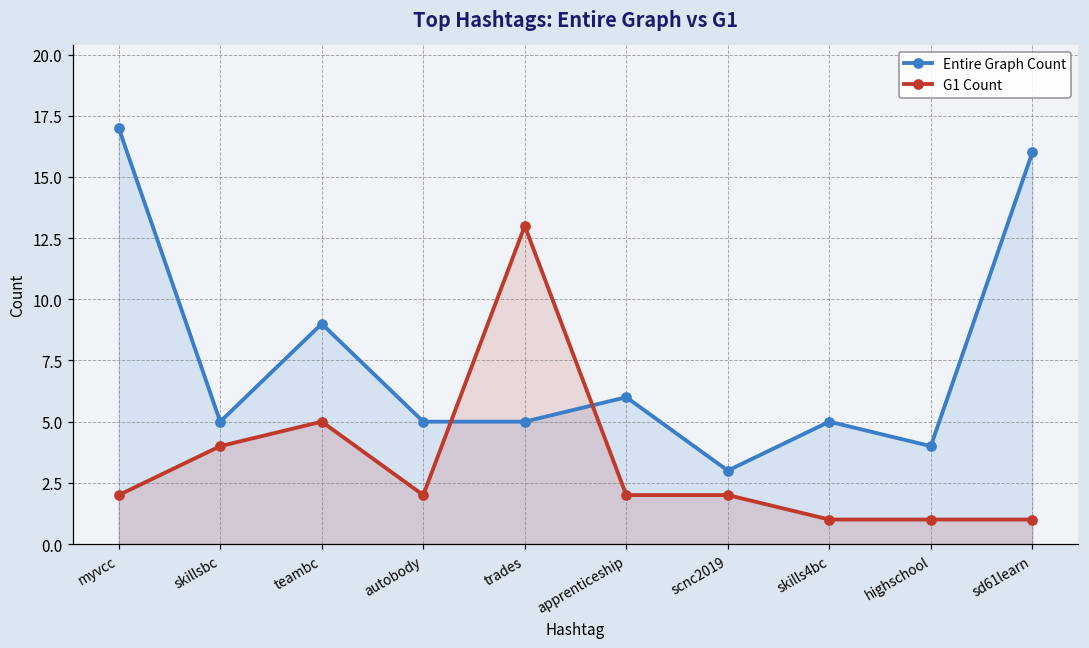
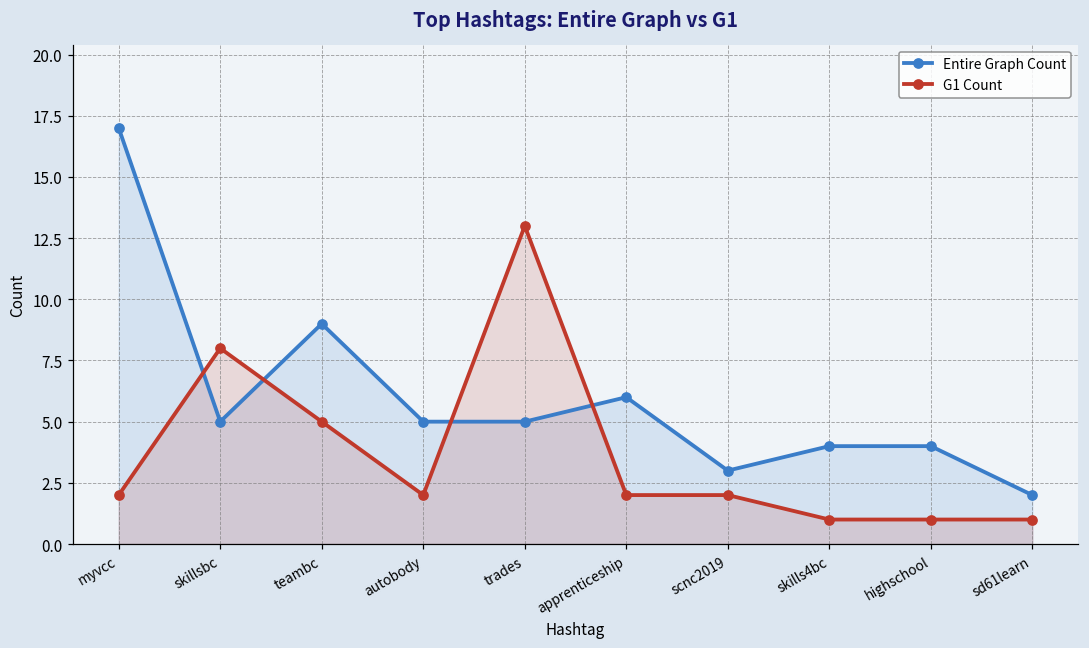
G1 Count, skillsbc: 4 -> 8
Entire Graph Count, skills4bc: 5 -> 4
Entire Graph Count, sd61learn: 16 -> 2
